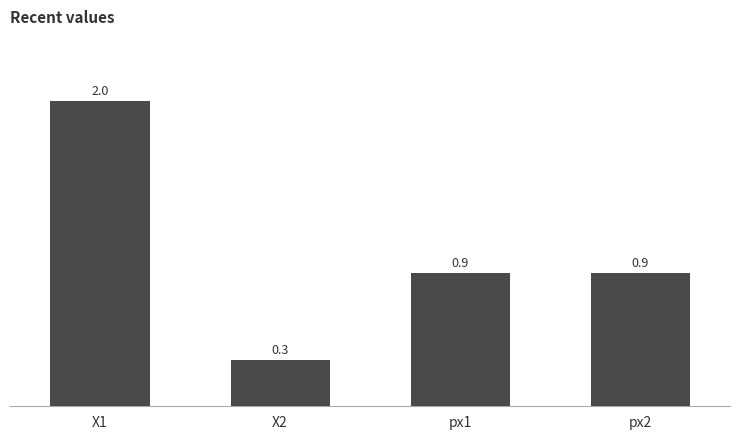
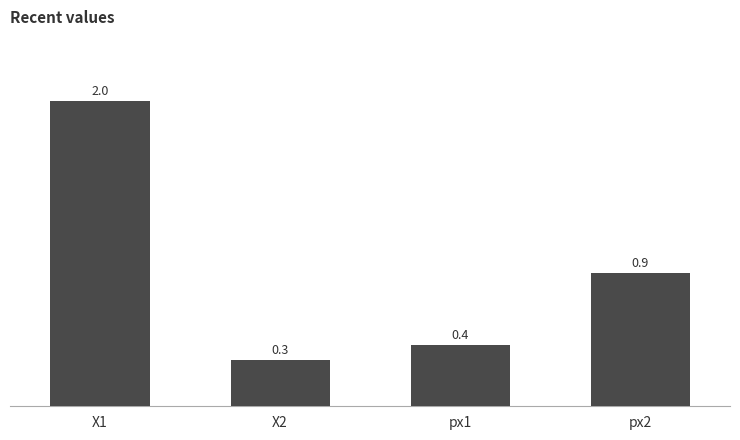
px1: 0.9 -> 0.4
